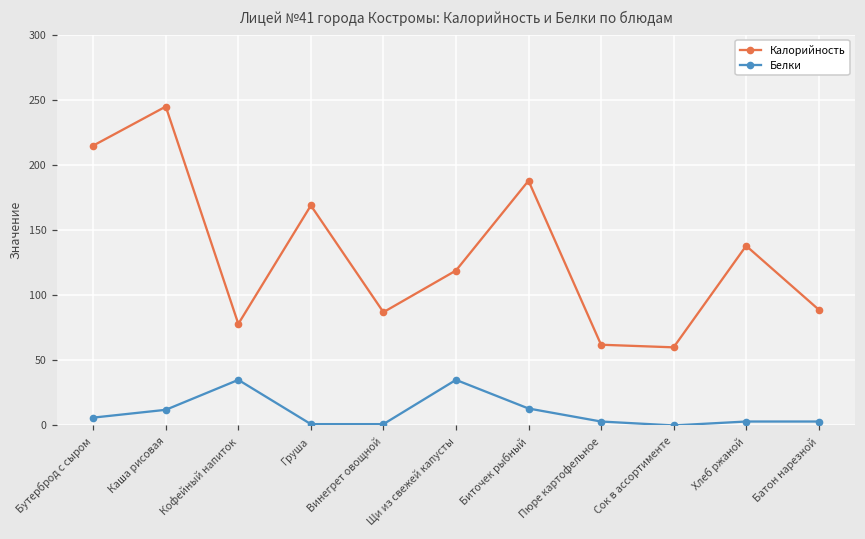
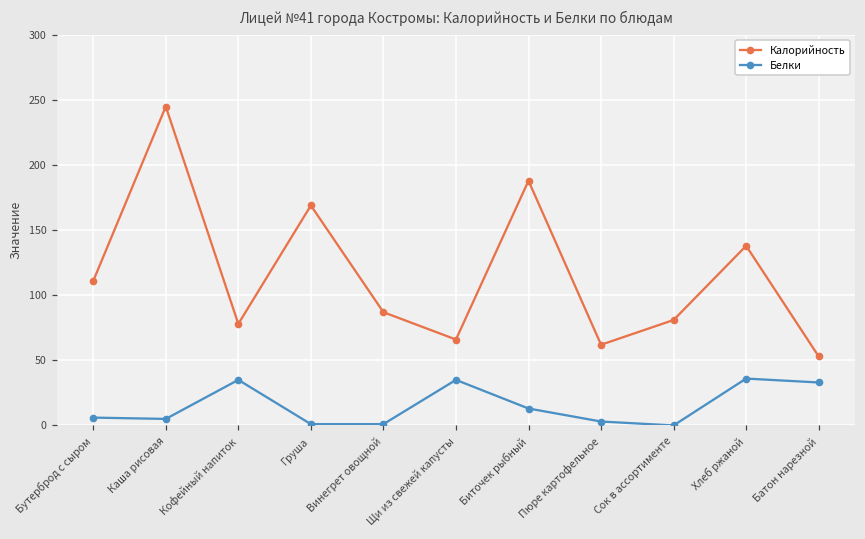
Калорийность, Бутерброд с сыром: 215 -> 111
Белки, Каша рисовая: 12 -> 5
Калорийность, Щи из свежей капусты: 119 -> 66
Калорийность, Сок в ассортименте: 60 -> 81
Белки, Хлеб ржаной: 3 -> 36
Калорийность, Батон нарезной: 89 -> 53
Белки, Батон нарезной: 3 -> 33
